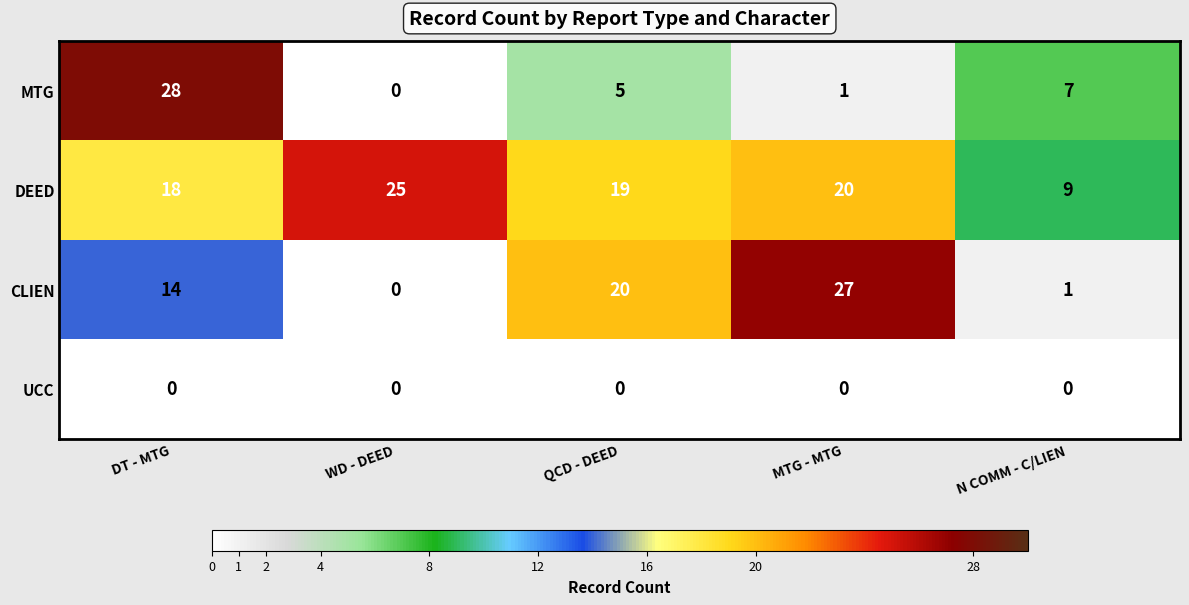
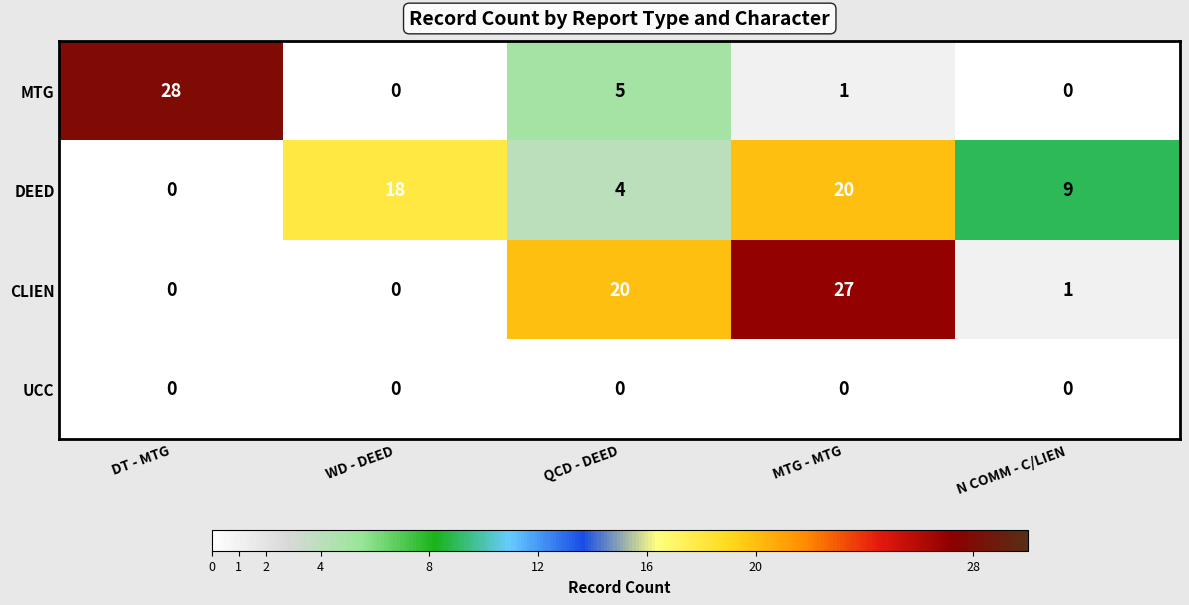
MTG, N COMM - C/LIEN: 7 -> 0
DEED, DT - MTG: 18 -> 0
DEED, WD - DEED: 25 -> 18
DEED, QCD - DEED: 19 -> 4
CLIEN, DT - MTG: 14 -> 0
